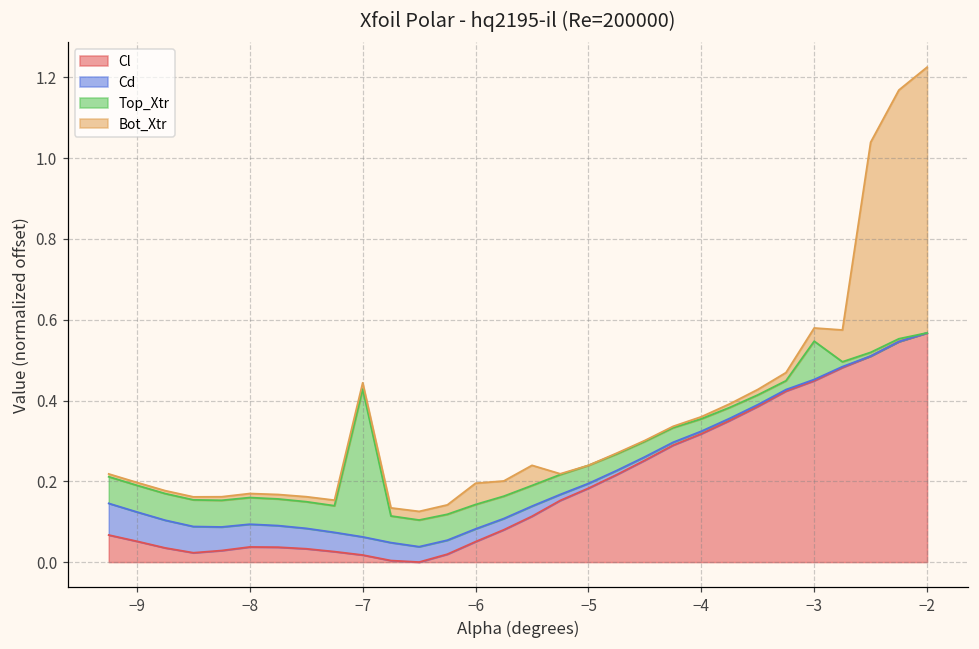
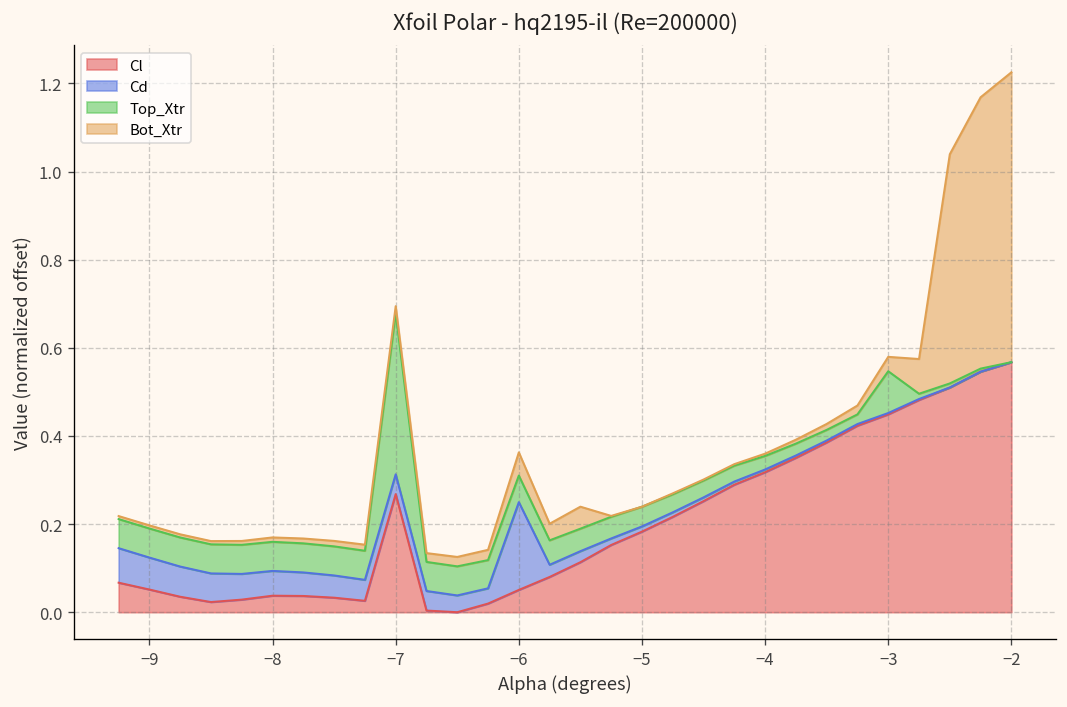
Cl, −7: 0.02 -> 0.27
Cd, −6: 0.03 -> 0.20
